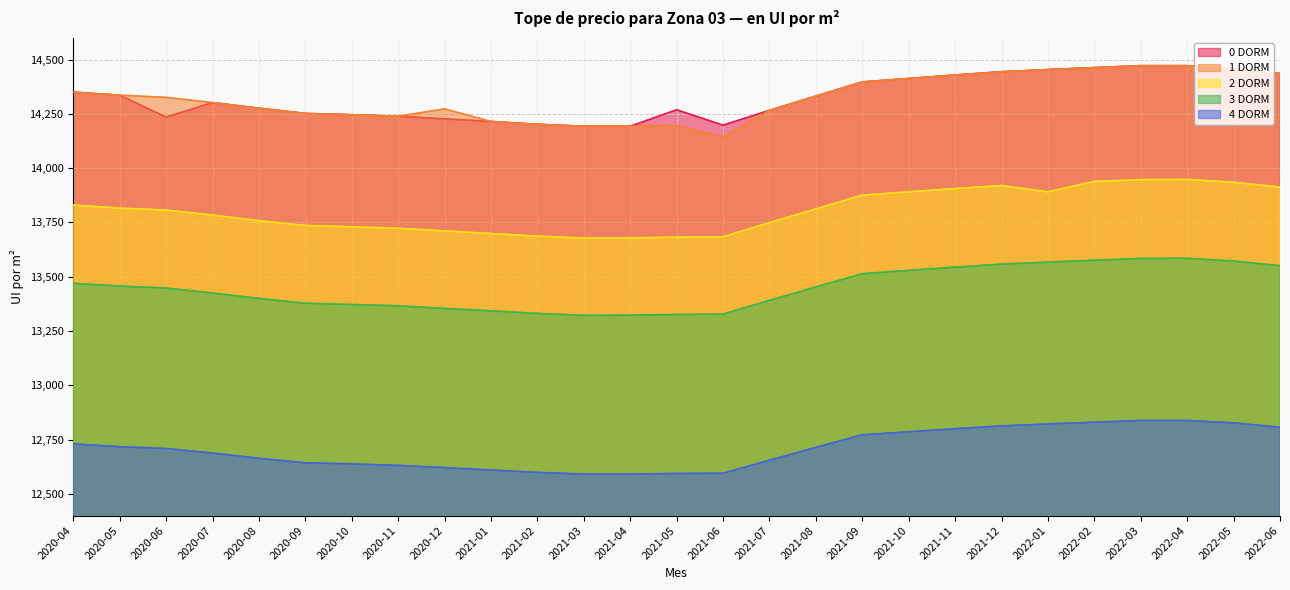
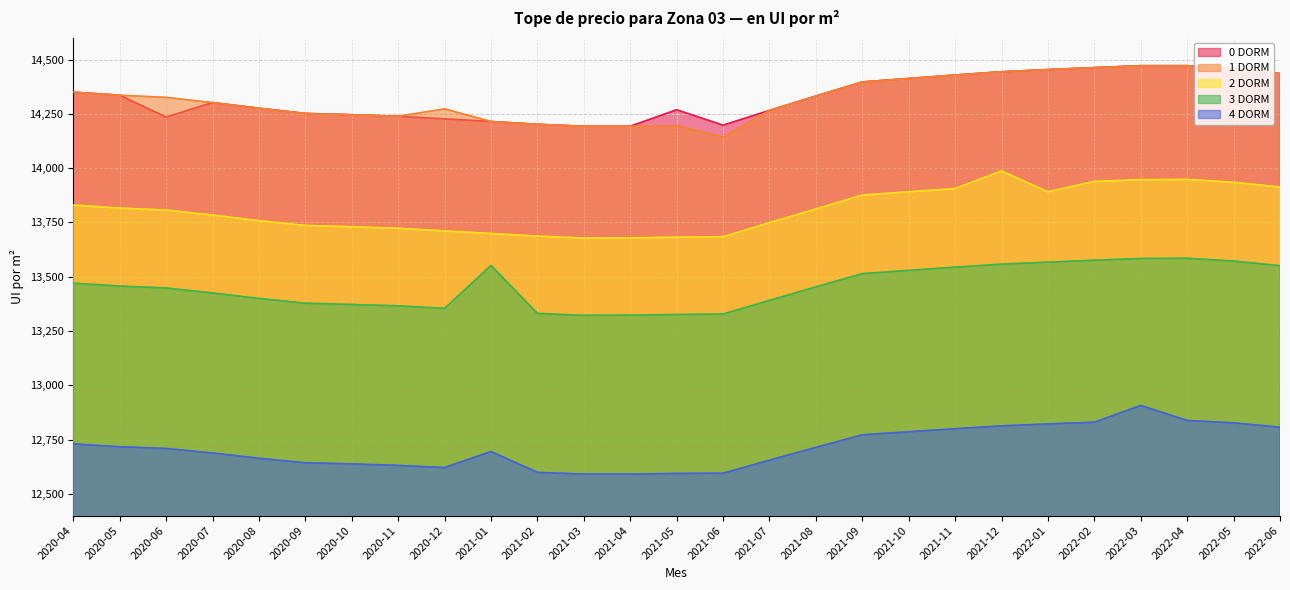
3 DORM, 2021-01: 13,340 -> 13,550
4 DORM, 2021-01: 12,610 -> 12,700
2 DORM, 2021-12: 13,920 -> 13,990
4 DORM, 2022-03: 12,840 -> 12,910
